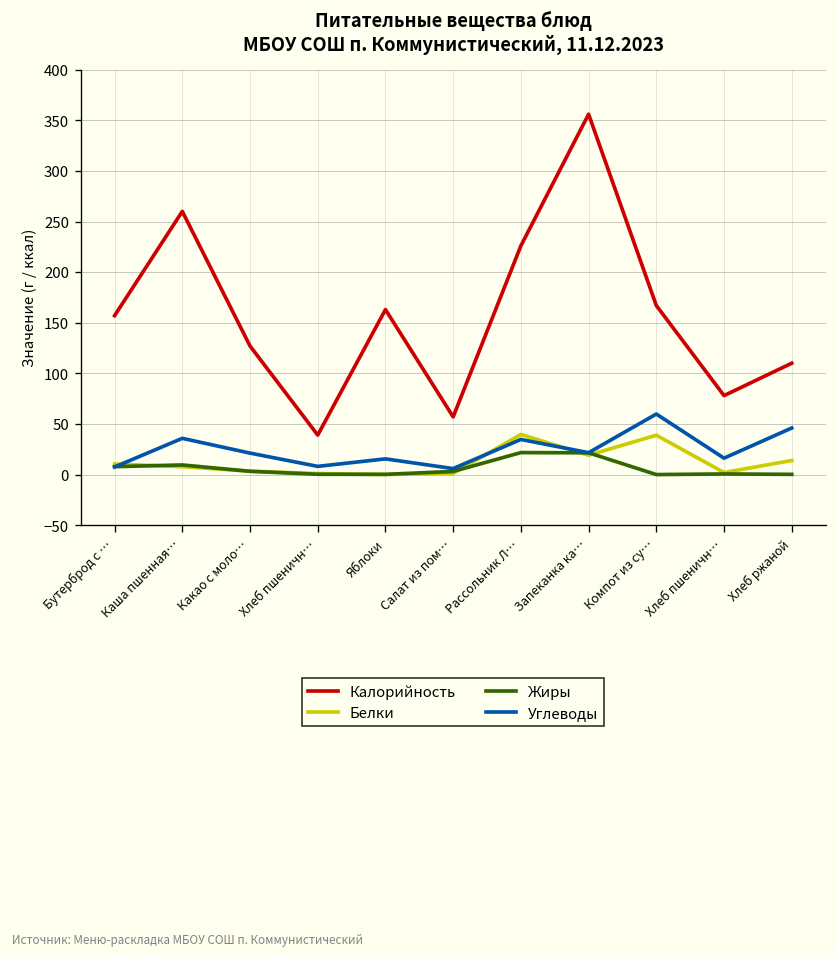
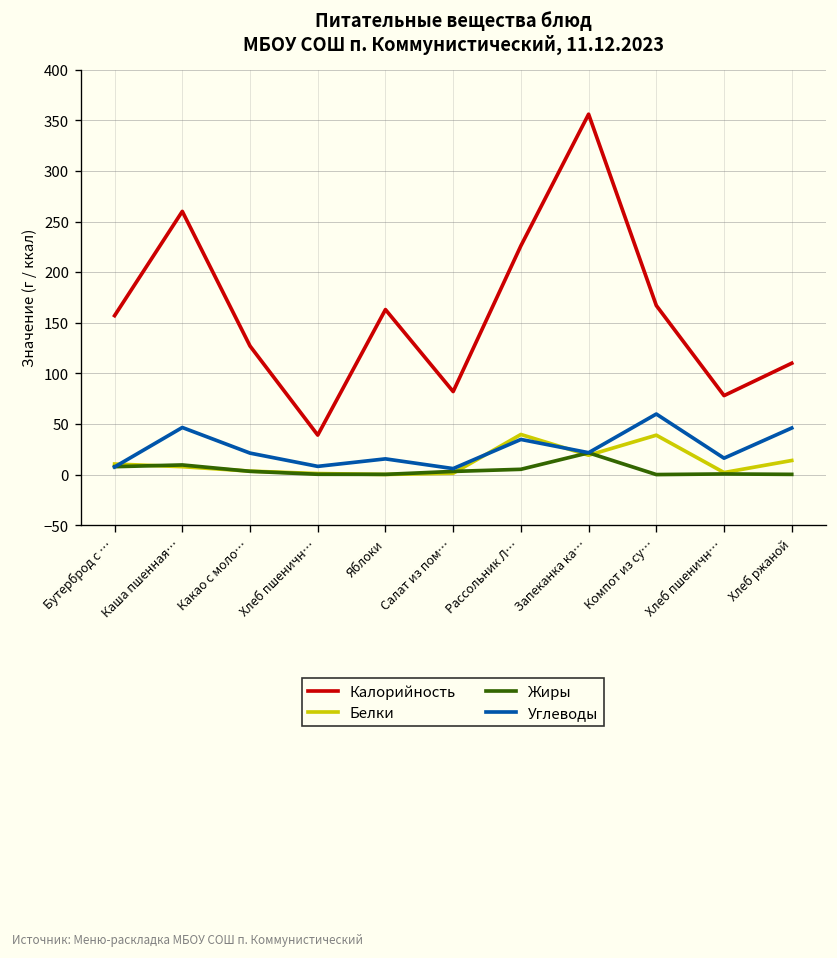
Углеводы, Каша пшенная…: 40 -> 50
Калорийность, Салат из пом…: 60 -> 80
Жиры, Рассольник Л…: 20 -> 10
